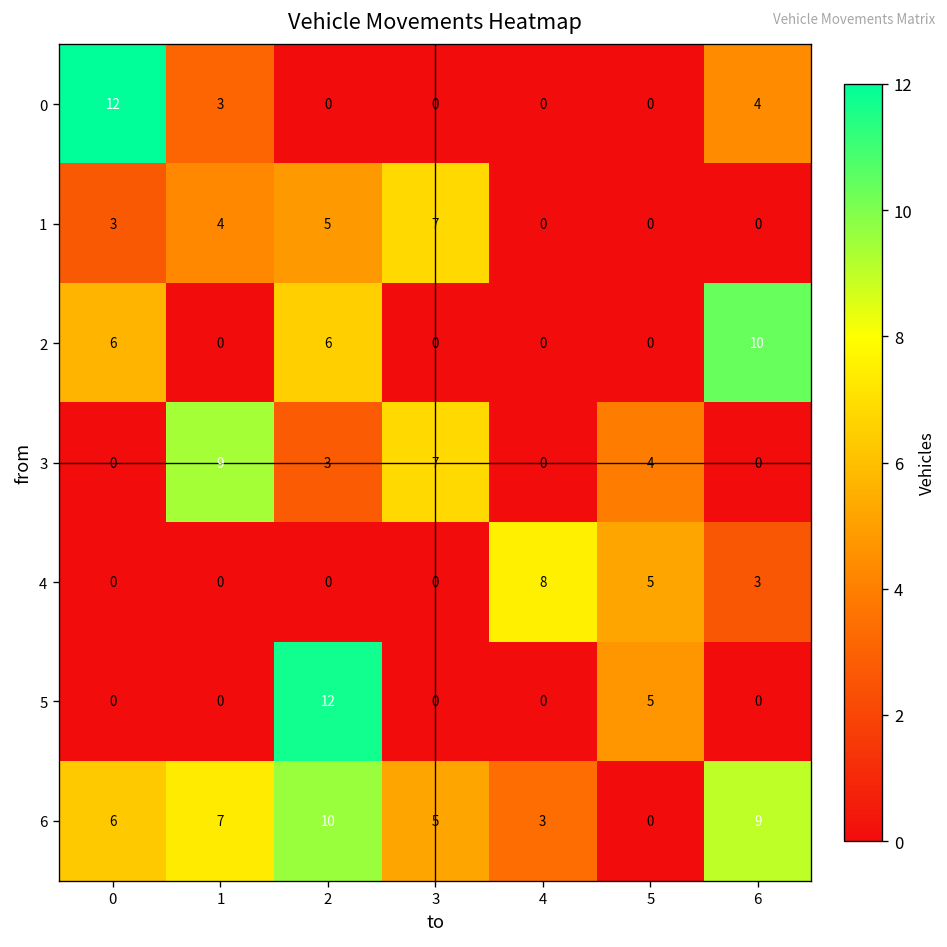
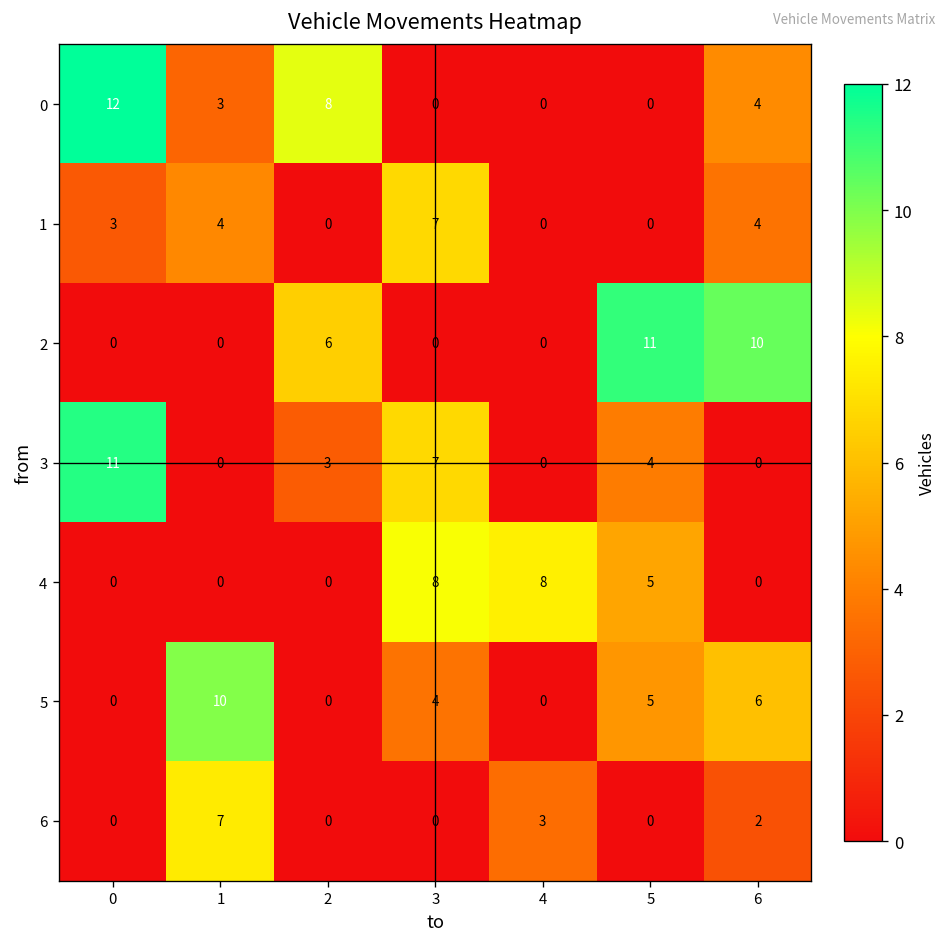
0, 2: 0 -> 8
1, 2: 5 -> 0
1, 6: 0 -> 4
2, 0: 6 -> 0
2, 5: 0 -> 11
3, 0: 0 -> 11
3, 1: 9 -> 0
4, 3: 0 -> 8
4, 6: 3 -> 0
5, 1: 0 -> 10
5, 2: 12 -> 0
5, 3: 0 -> 4
5, 6: 0 -> 6
6, 0: 6 -> 0
6, 2: 10 -> 0
6, 3: 5 -> 0
6, 6: 9 -> 2
